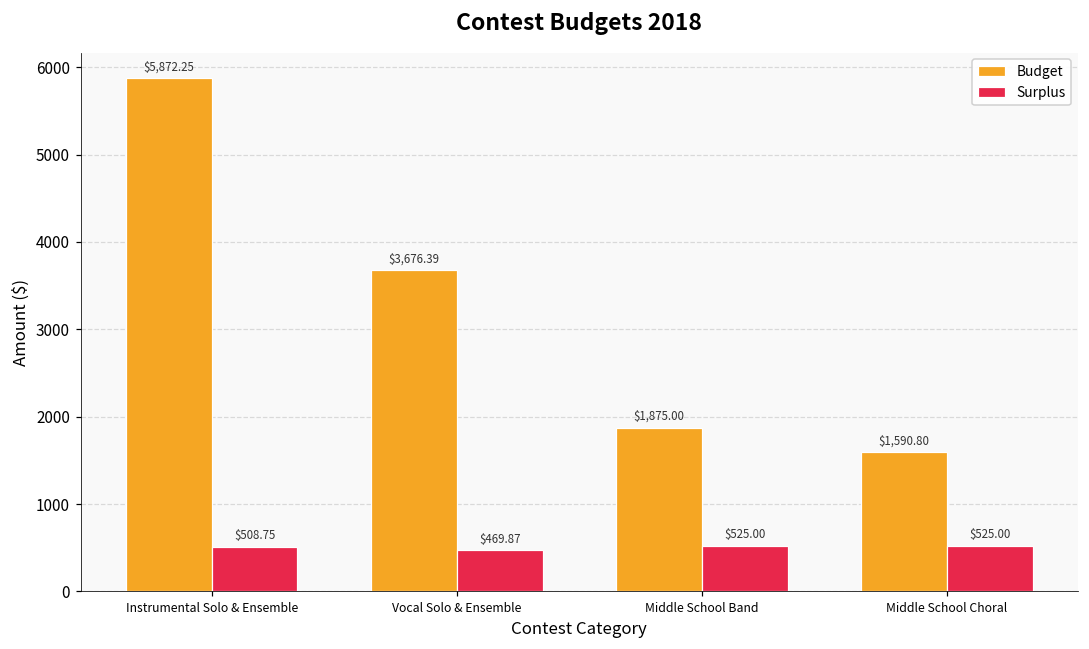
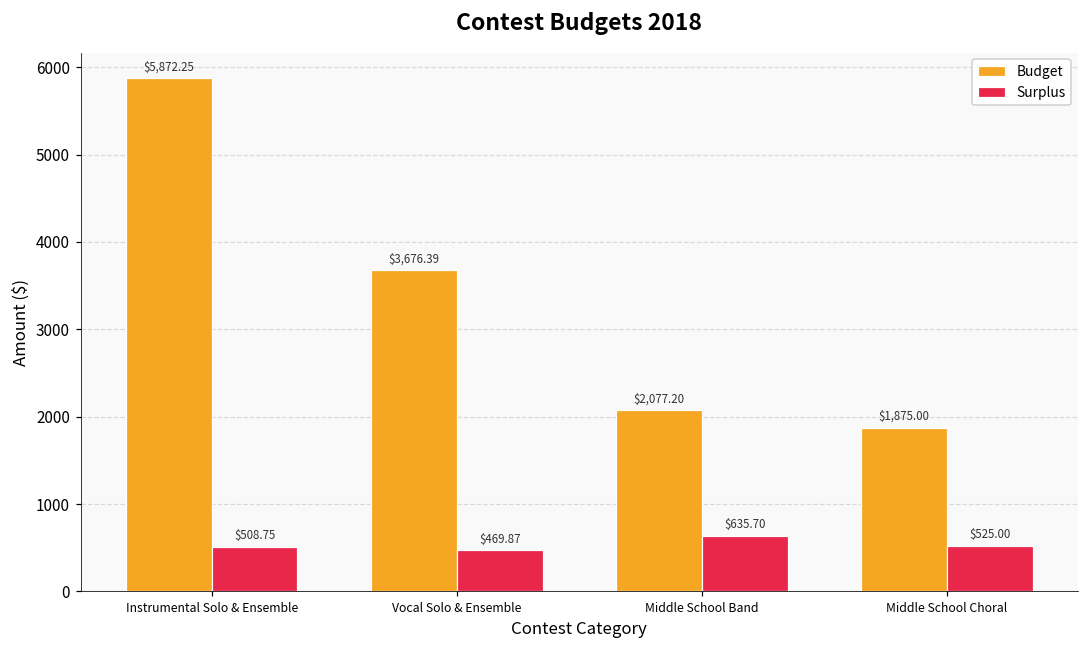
Budget, Middle School Band: $1,875.00 -> $2,077.20
Surplus, Middle School Band: $525.00 -> $635.70
Budget, Middle School Choral: $1,590.80 -> $1,875.00
